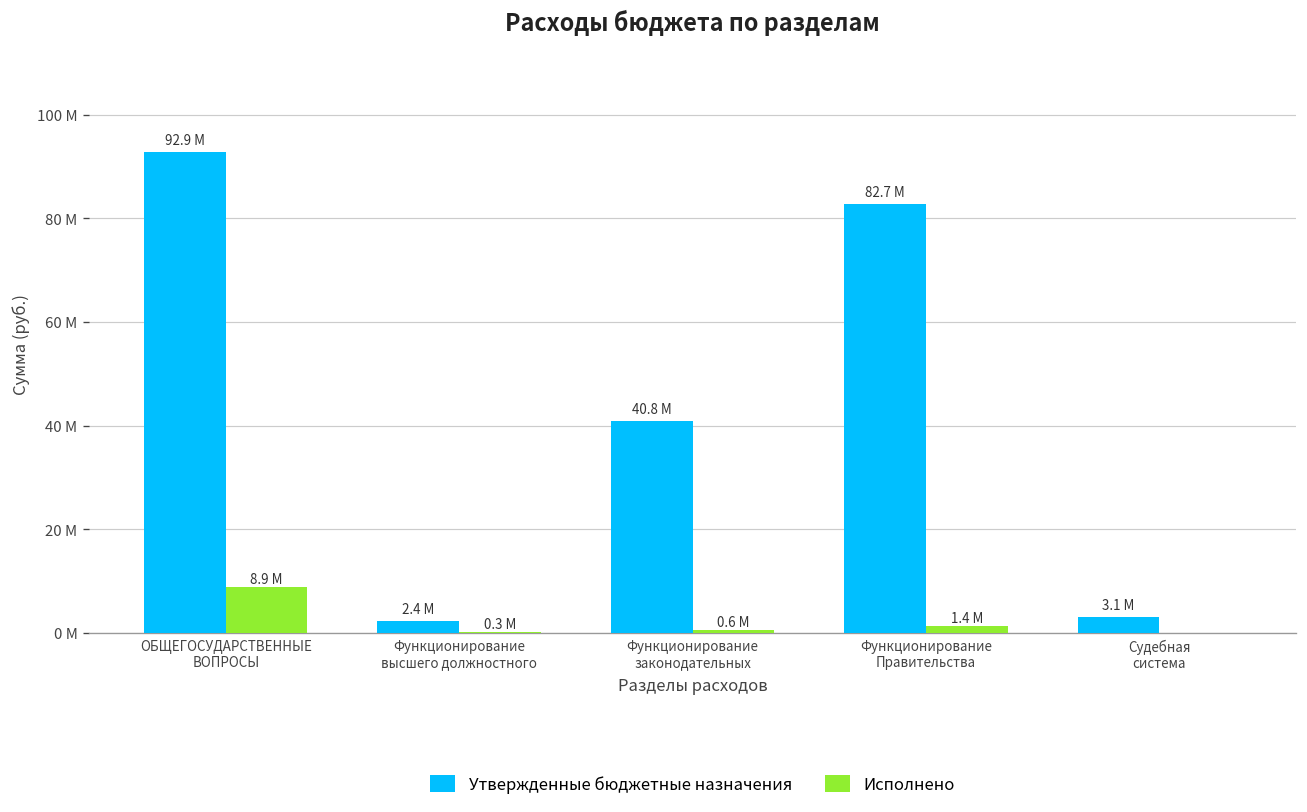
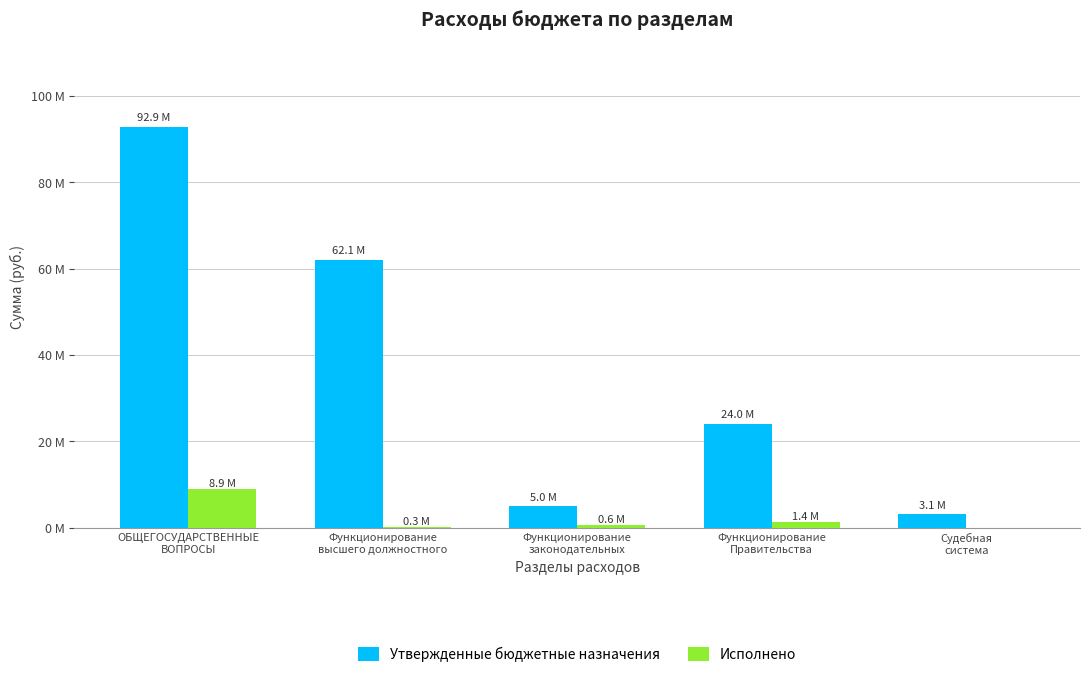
Утвержденные бюджетные назначения, Функционирование высшего должностного: 2.4 -> 62.1
Утвержденные бюджетные назначения, Функционирование законодательных: 40.8 -> 5.0
Утвержденные бюджетные назначения, Функционирование Правительства: 82.7 -> 24.0
